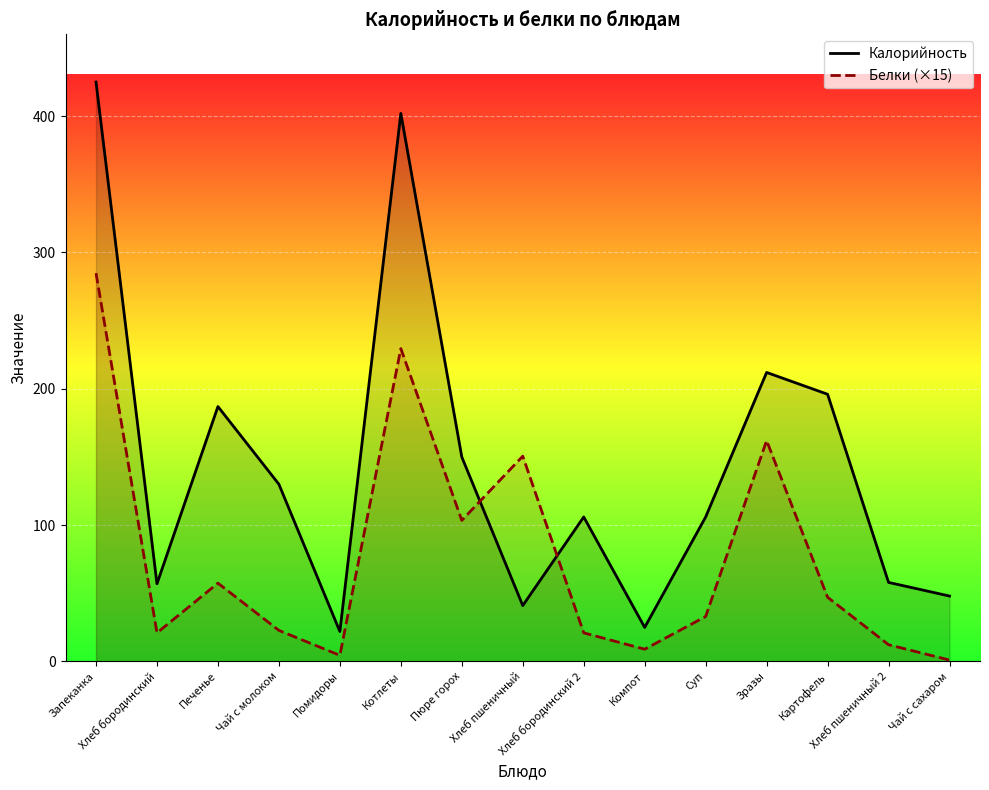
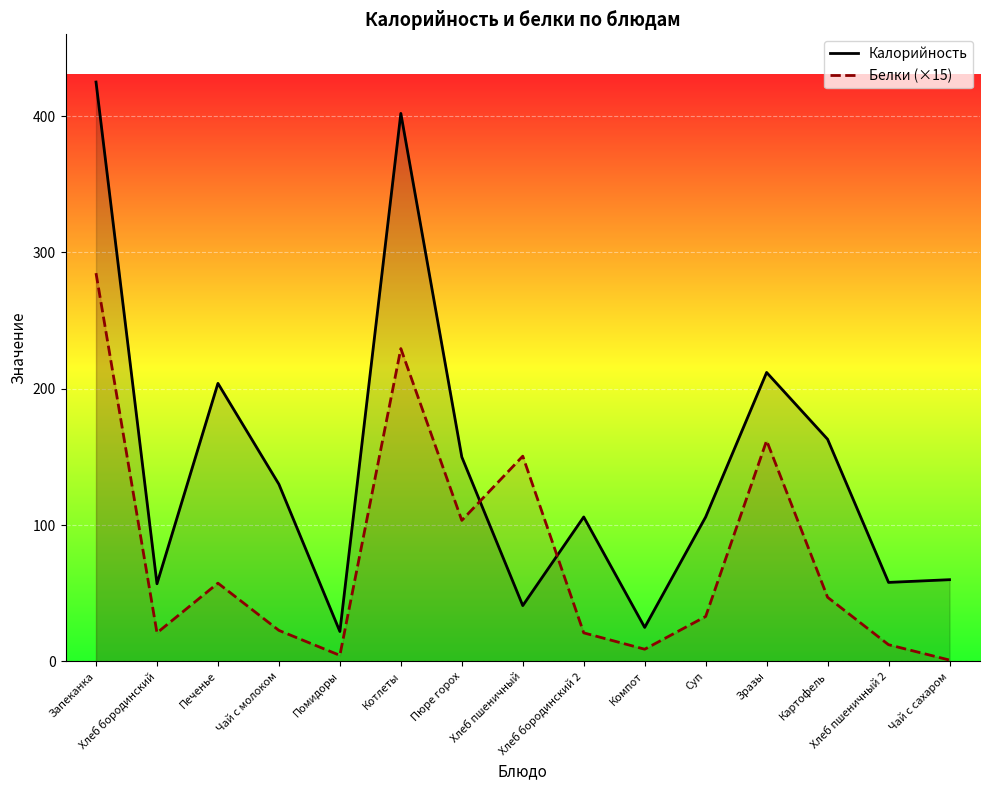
Калорийность, Печенье: 187 -> 204
Калорийность, Картофель: 196 -> 163
Калорийность, Чай с сахаром: 48 -> 60
